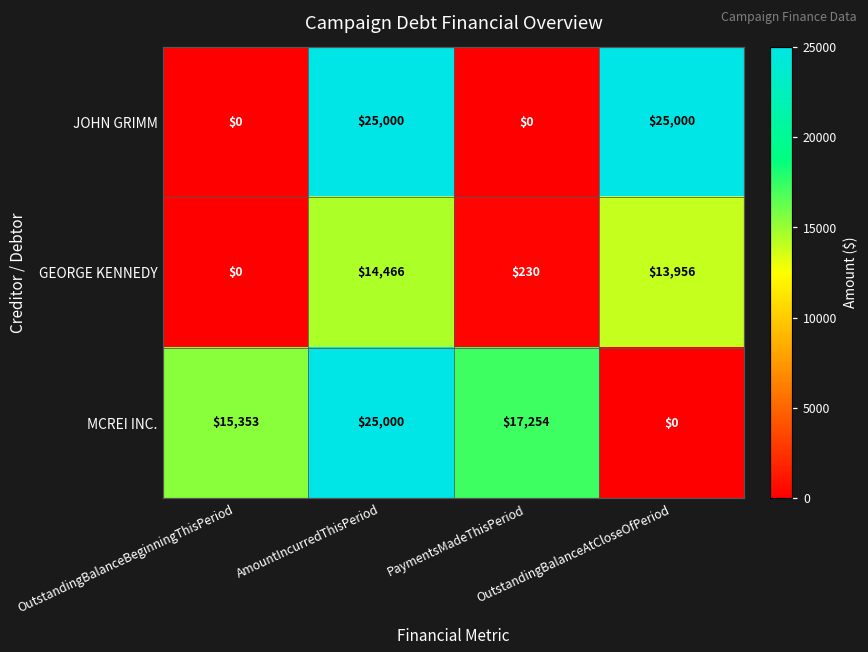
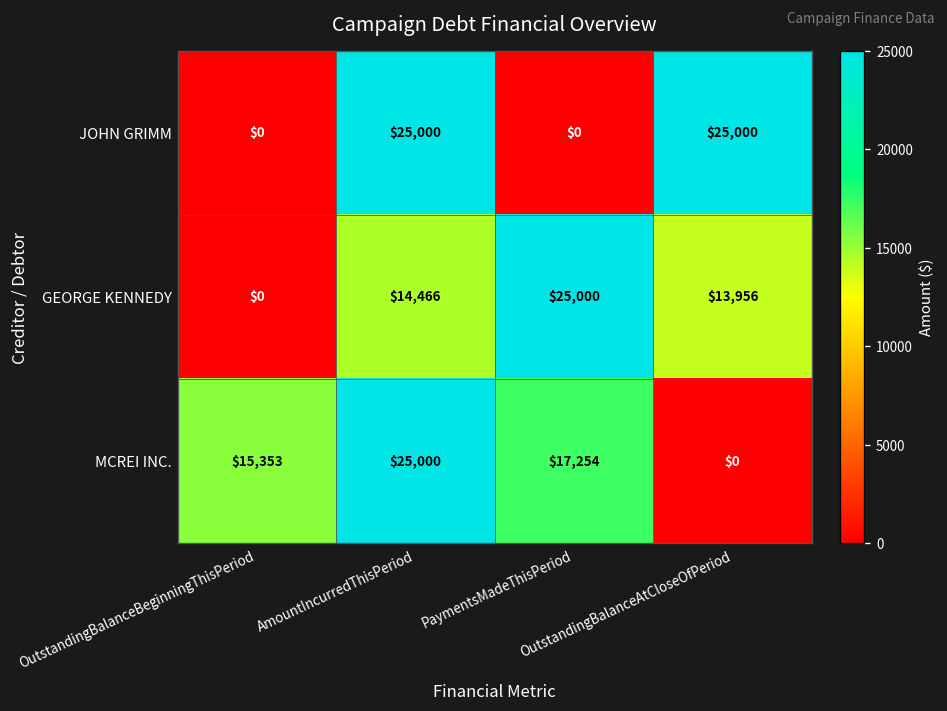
GEORGE KENNEDY, PaymentsMadeThisPeriod: $230 -> $25,000
